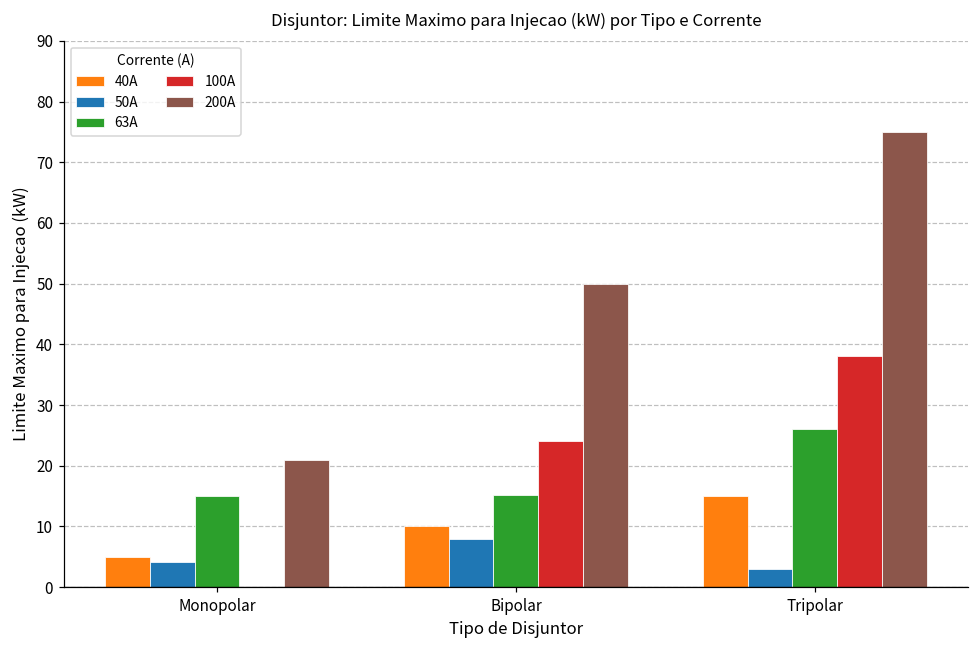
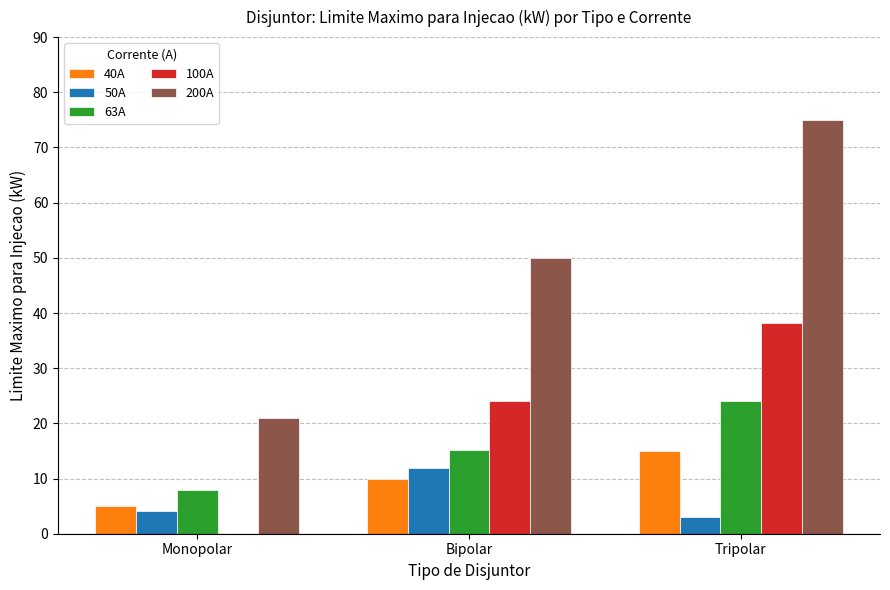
63A, Monopolar: 15 -> 8
50A, Bipolar: 8 -> 12
63A, Tripolar: 26 -> 24
